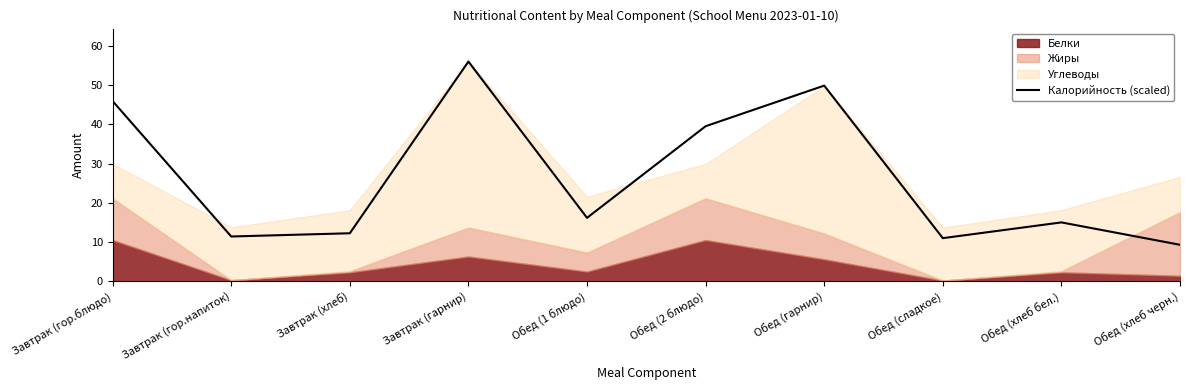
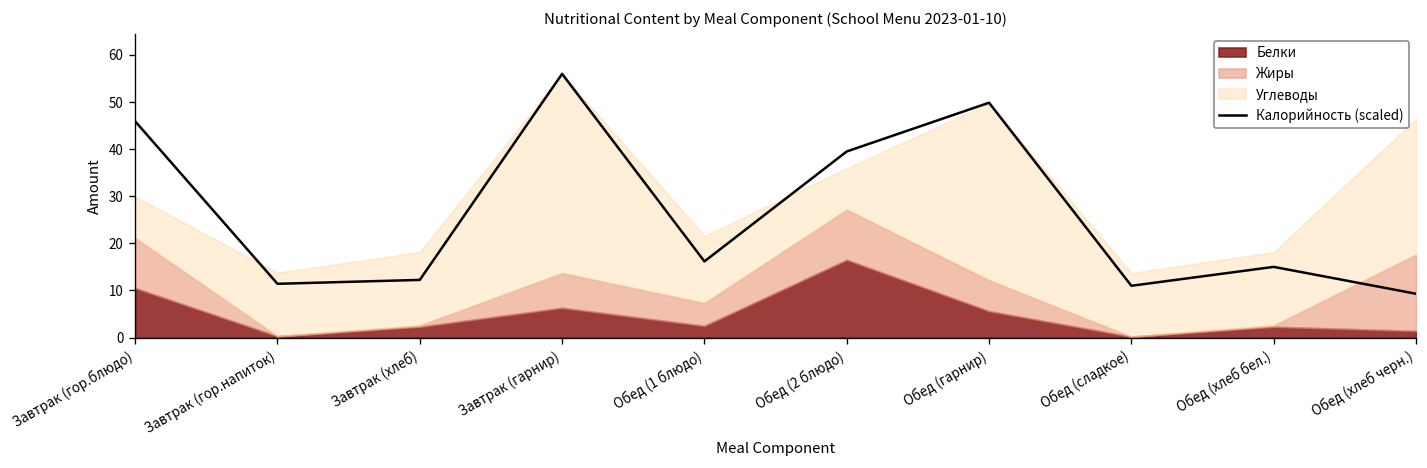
Белки, Обед (2 блюдо): 11 -> 17
Углеводы, Обед (хлеб черн.): 9 -> 29
